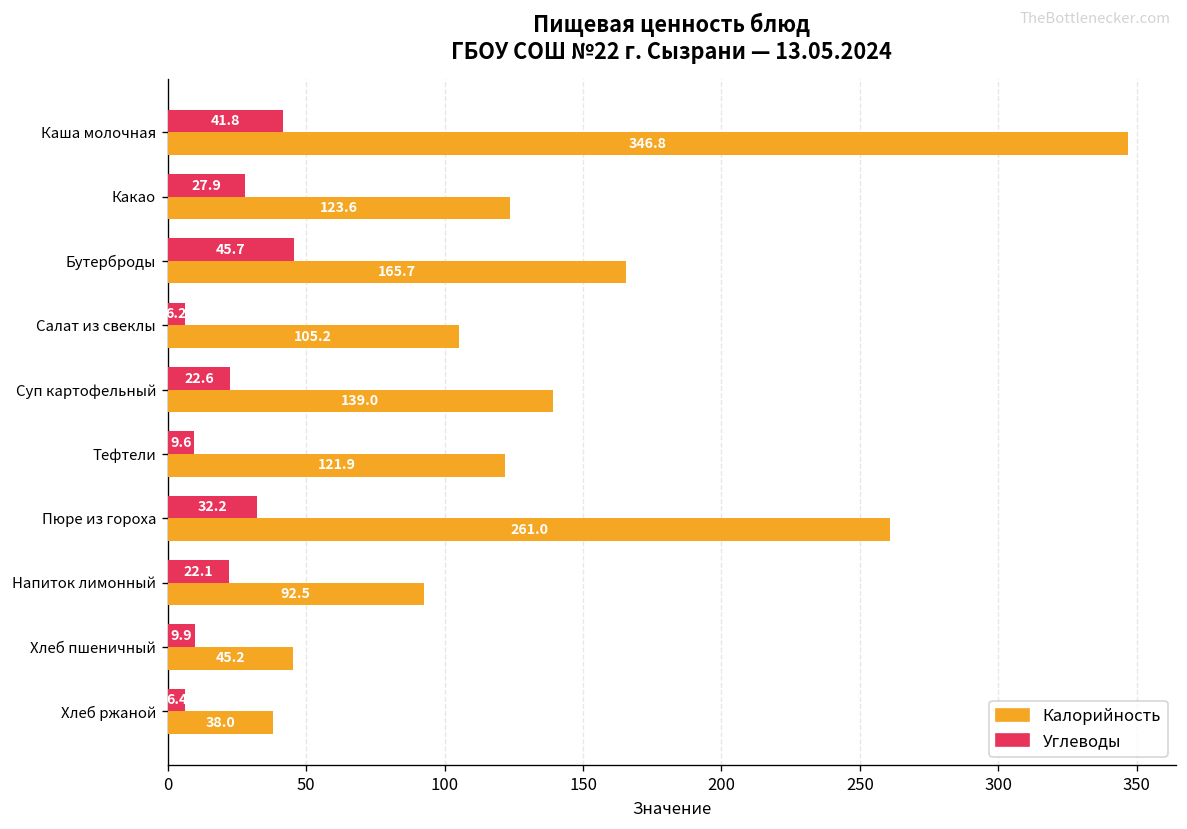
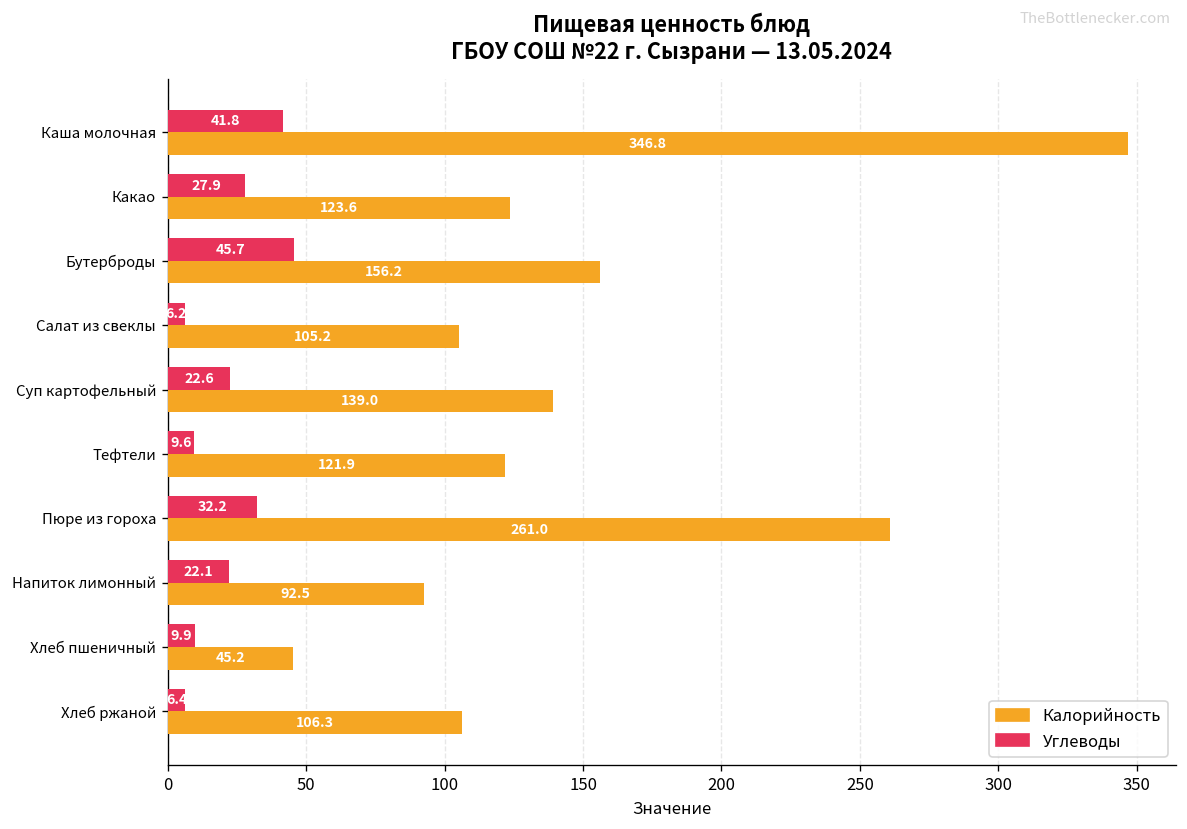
Калорийность, Бутерброды: 165.7 -> 156.2
Калорийность, Хлеб ржаной: 38.0 -> 106.3
